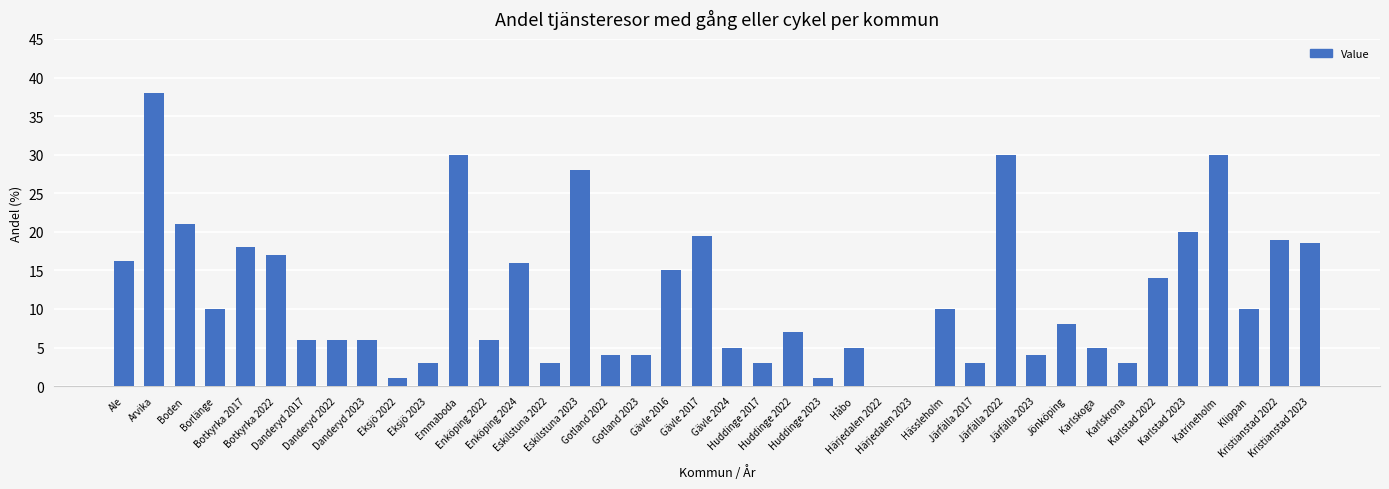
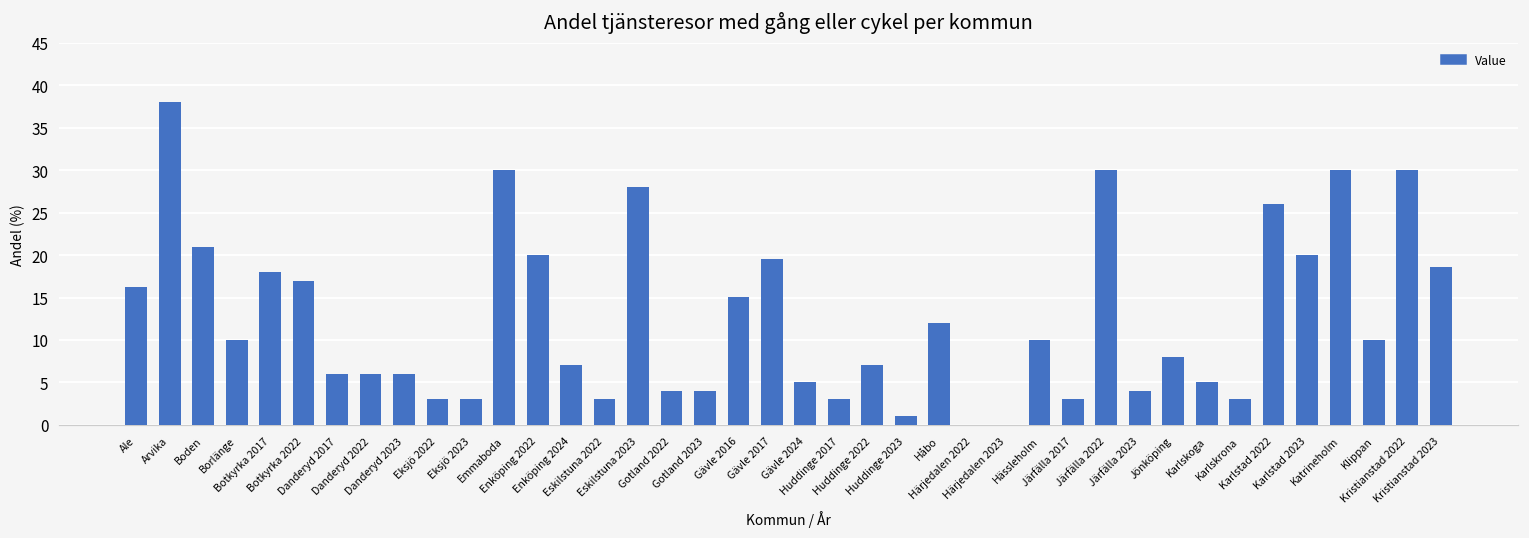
Eksjö 2022: 1 -> 3
Enköping 2022: 6 -> 20
Enköping 2024: 16 -> 7
Håbo: 5 -> 12
Karlstad 2022: 14 -> 26
Kristianstad 2022: 19 -> 30
